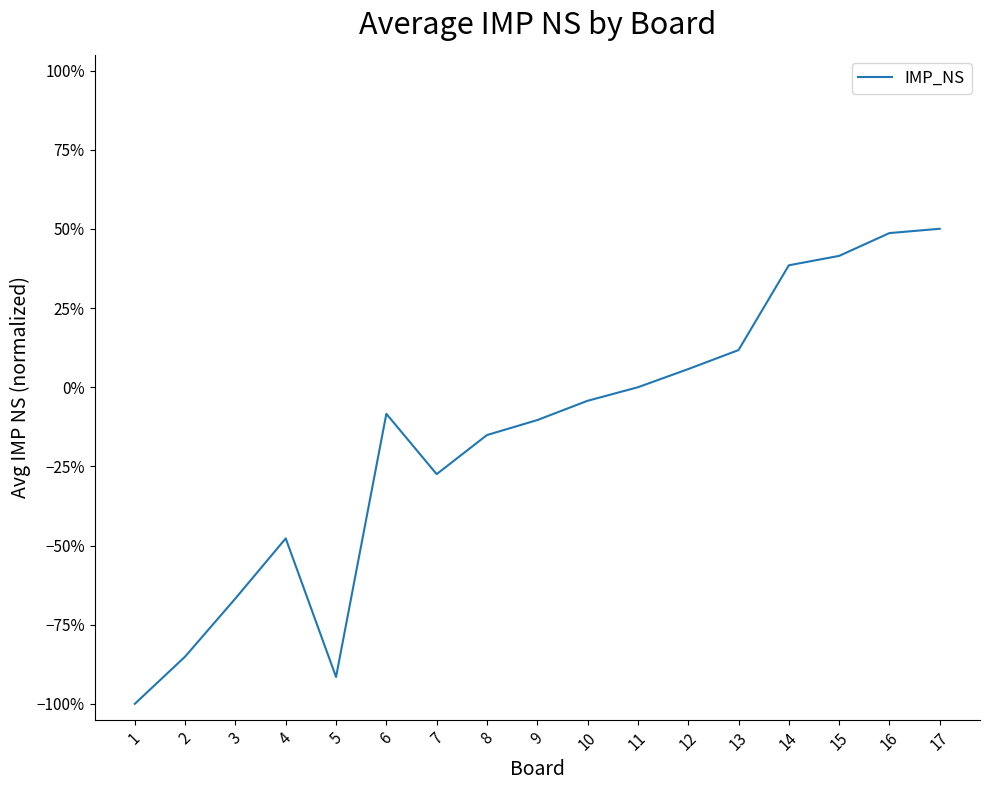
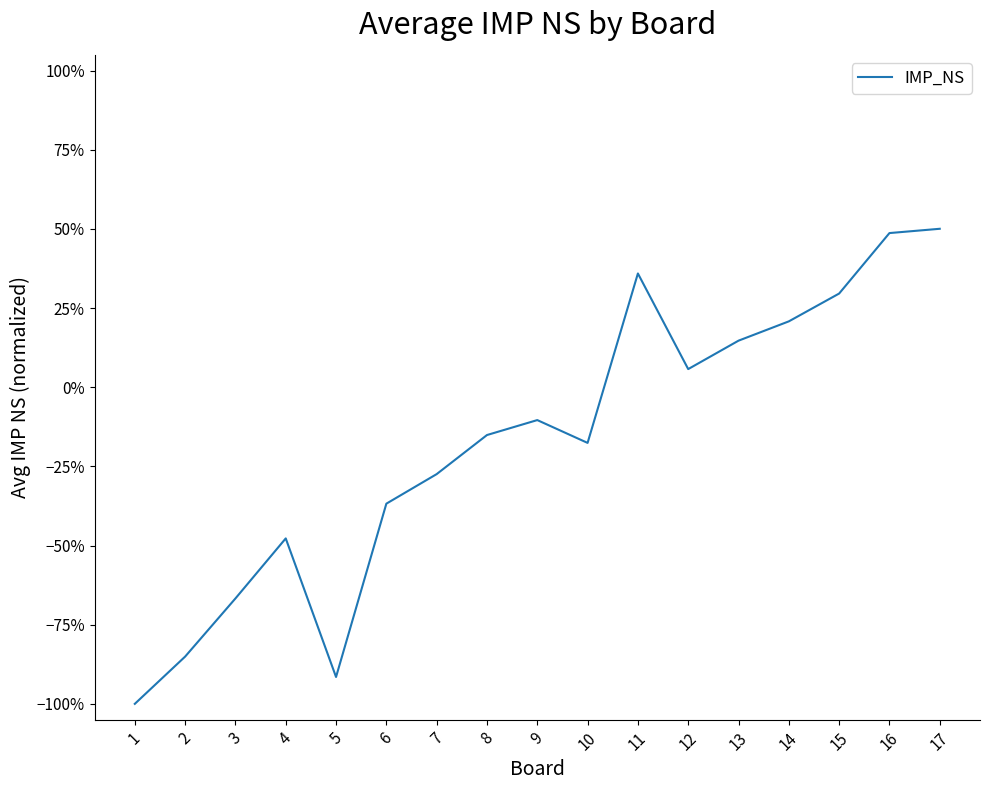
6: -8% -> -37%
10: -4% -> -18%
11: 0% -> 36%
13: 12% -> 15%
14: 39% -> 21%
15: 41% -> 30%
